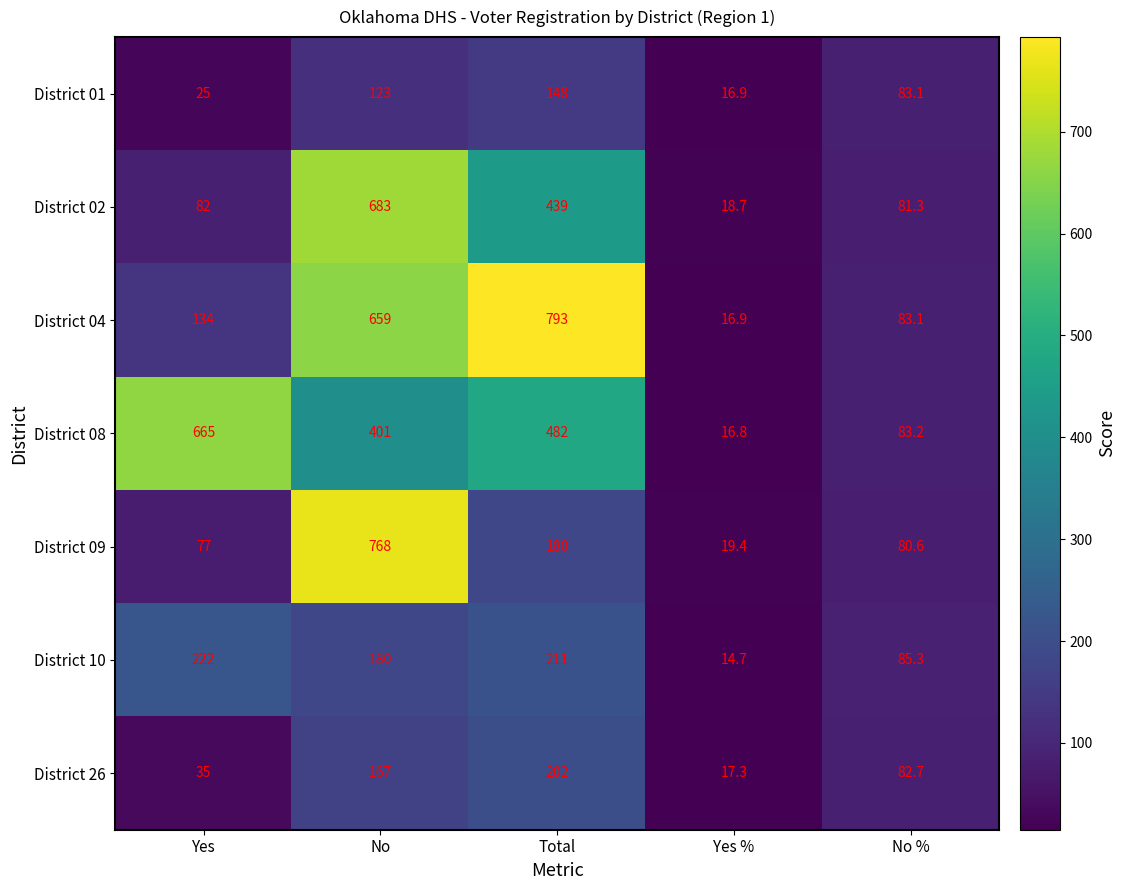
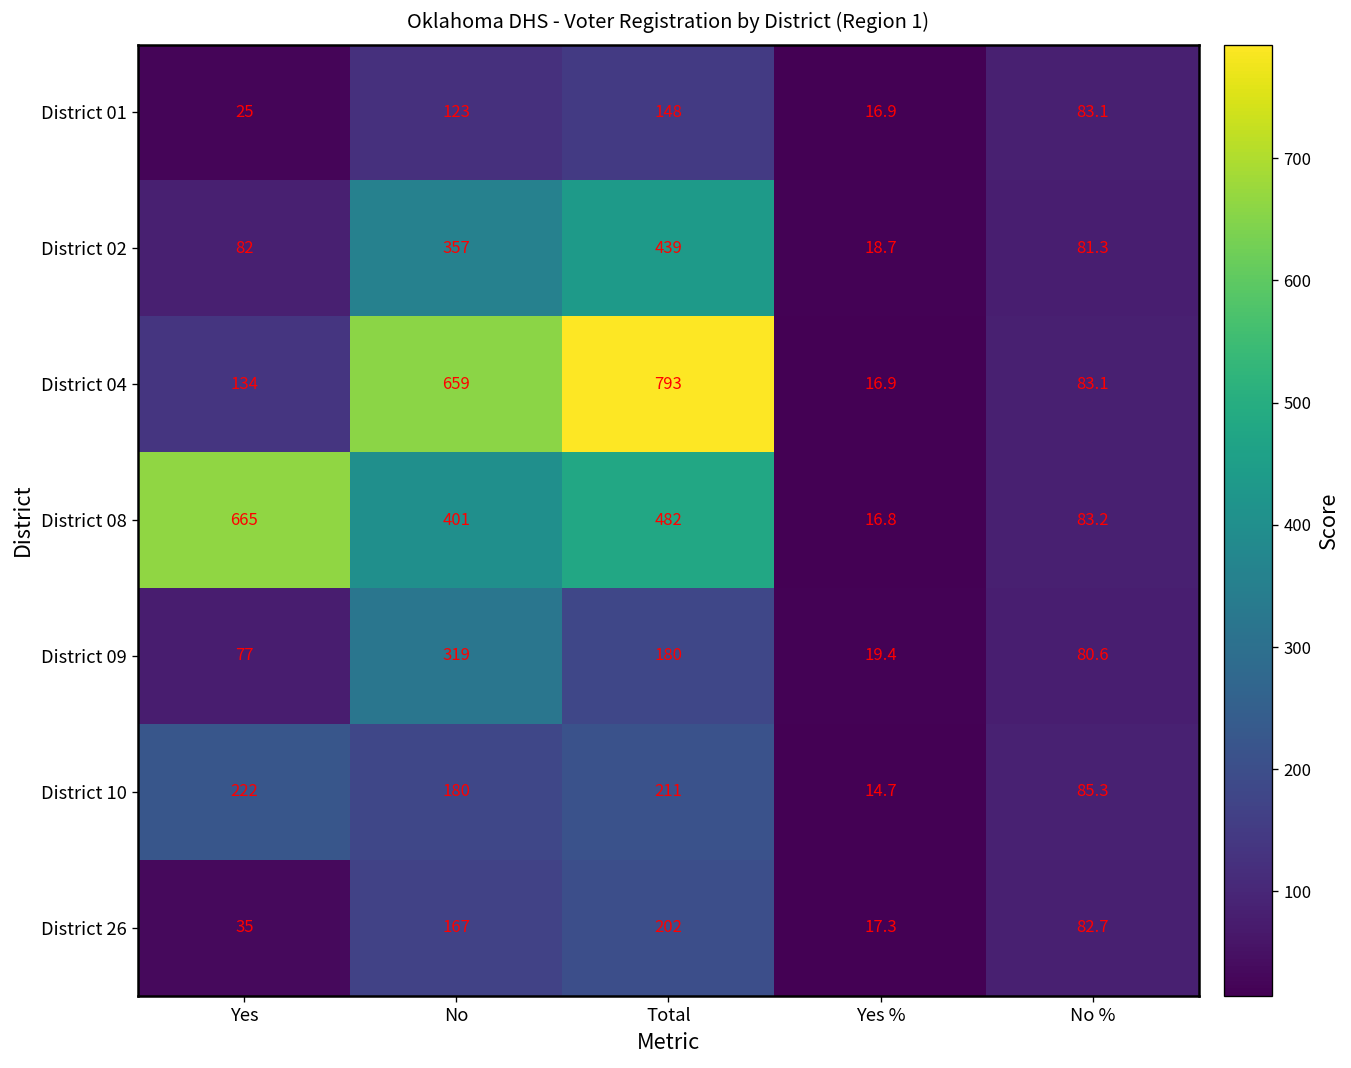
District 02, No: 683 -> 357
District 09, No: 768 -> 319
